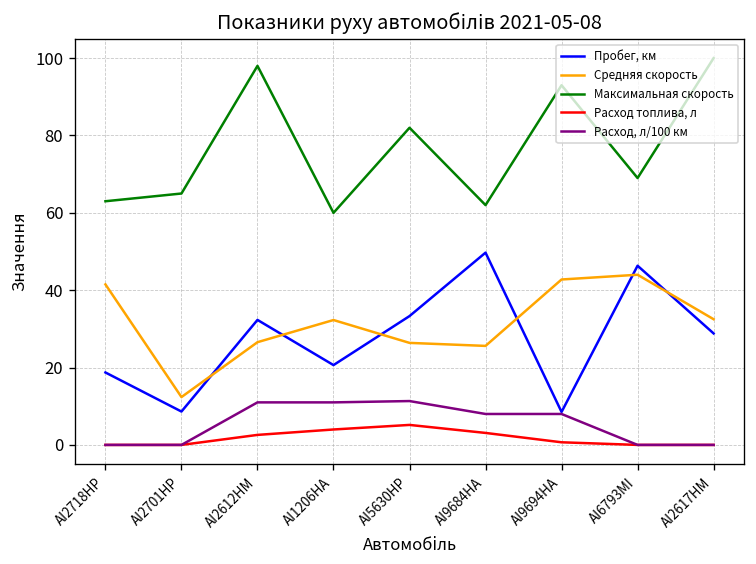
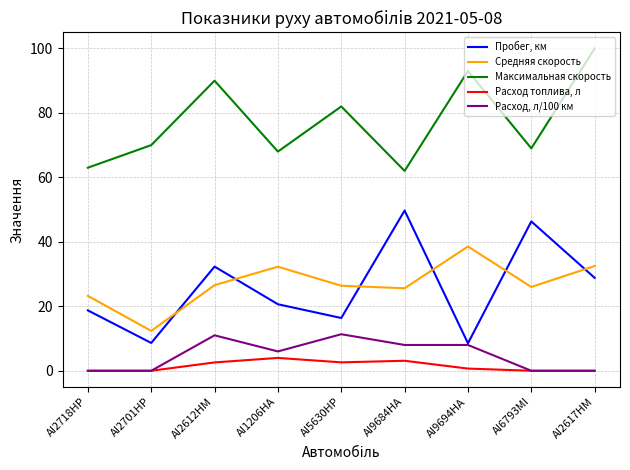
Средняя скорость, AI2718HP: 42 -> 23
Максимальная скорость, AI2701HP: 65 -> 70
Максимальная скорость, AI2612HM: 98 -> 90
Максимальная скорость, AI1206HA: 60 -> 68
Расход, л/100 км, AI1206HA: 11 -> 6
Пробег, км, AI5630HP: 33 -> 16
Расход топлива, л, AI5630HP: 5 -> 3
Средняя скорость, AI9694HA: 43 -> 39
Средняя скорость, AI6793MI: 44 -> 26
